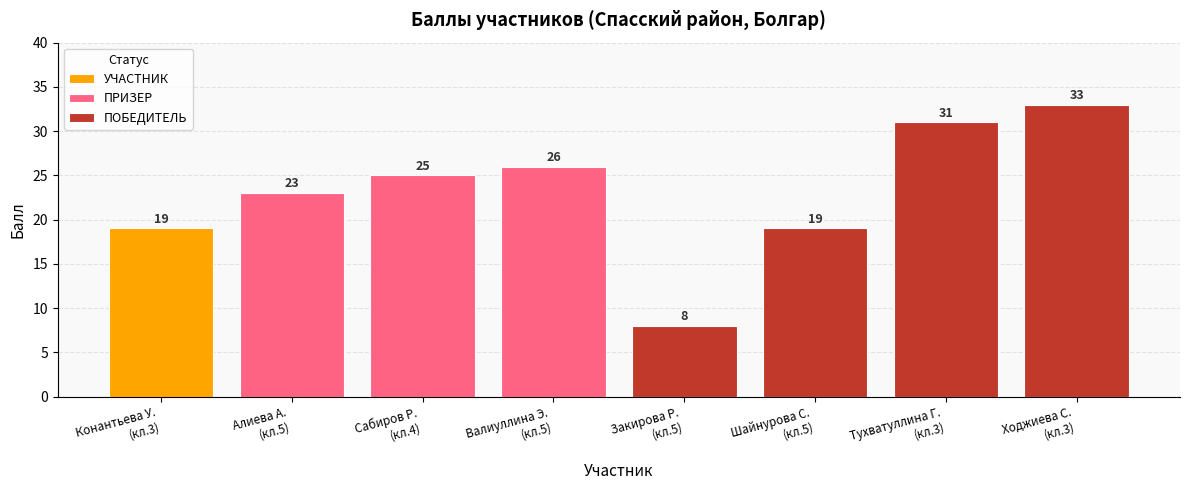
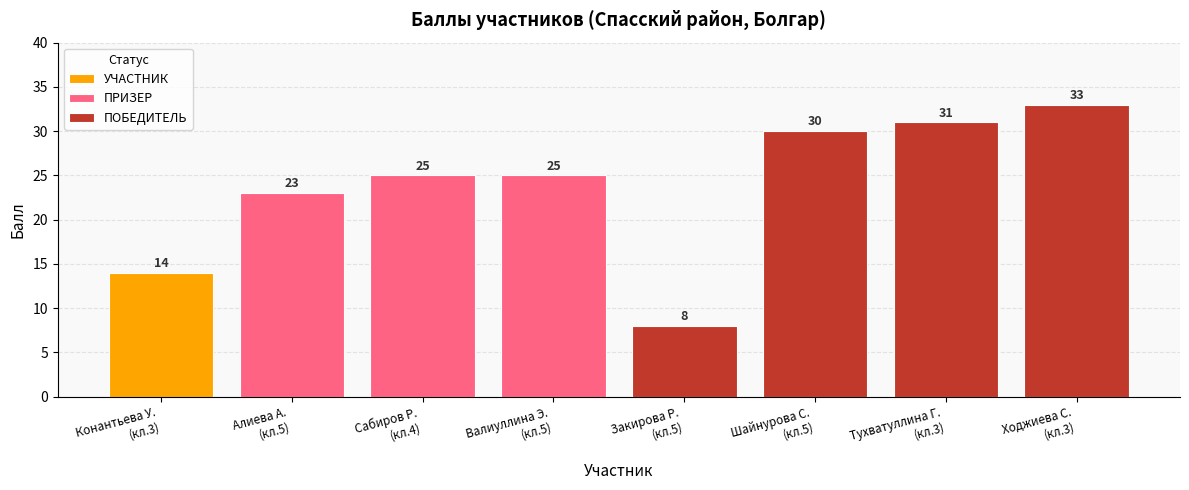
Конантьева У. (кл.3): 19 -> 14
Валиуллина Э. (кл.5): 26 -> 25
Шайнурова С. (кл.5): 19 -> 30
